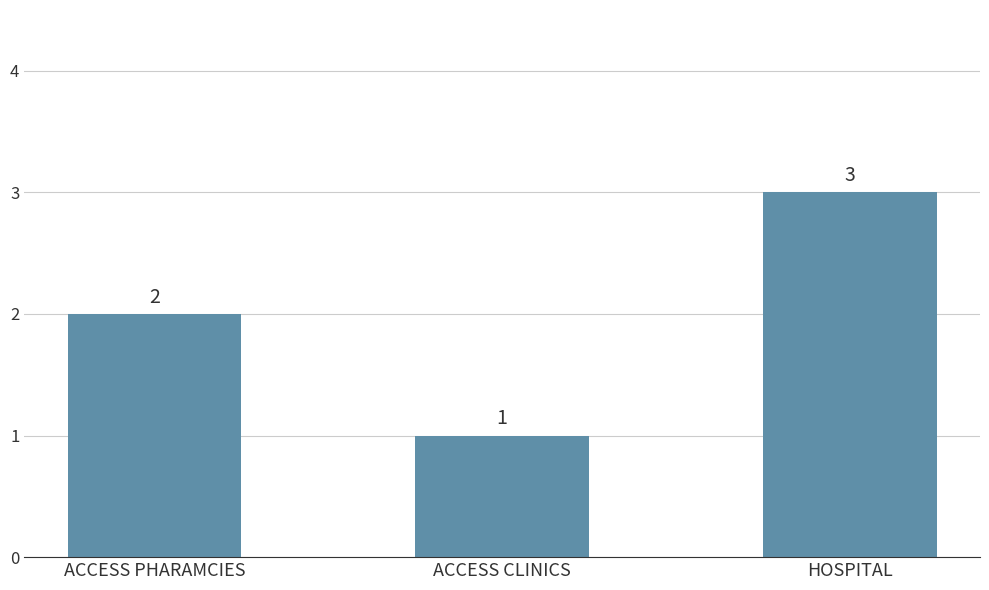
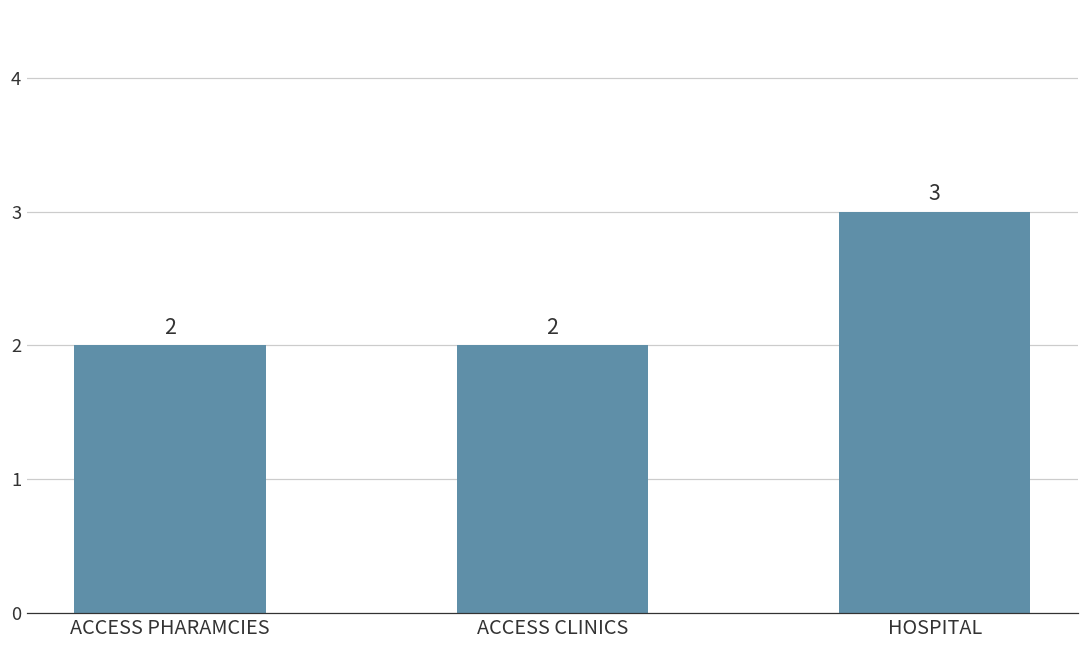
ACCESS CLINICS: 1 -> 2
